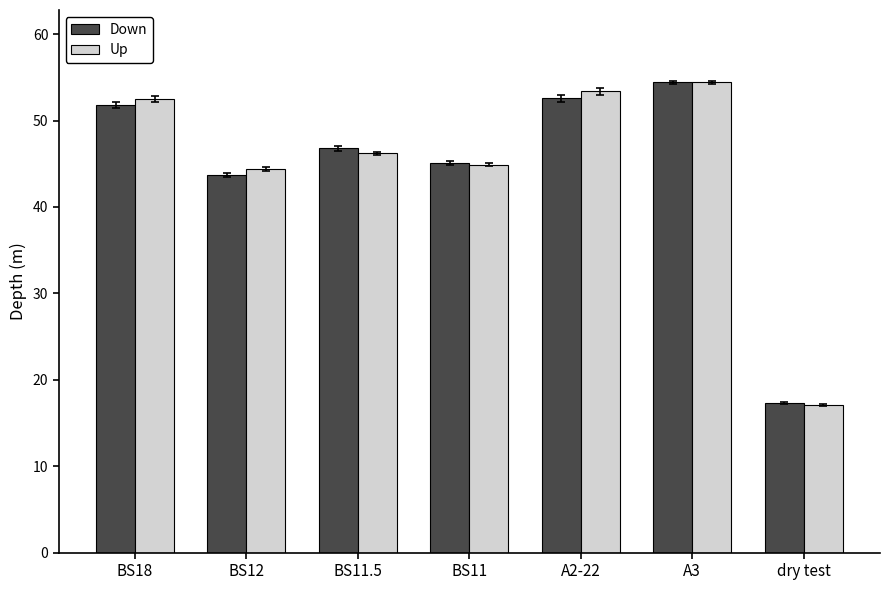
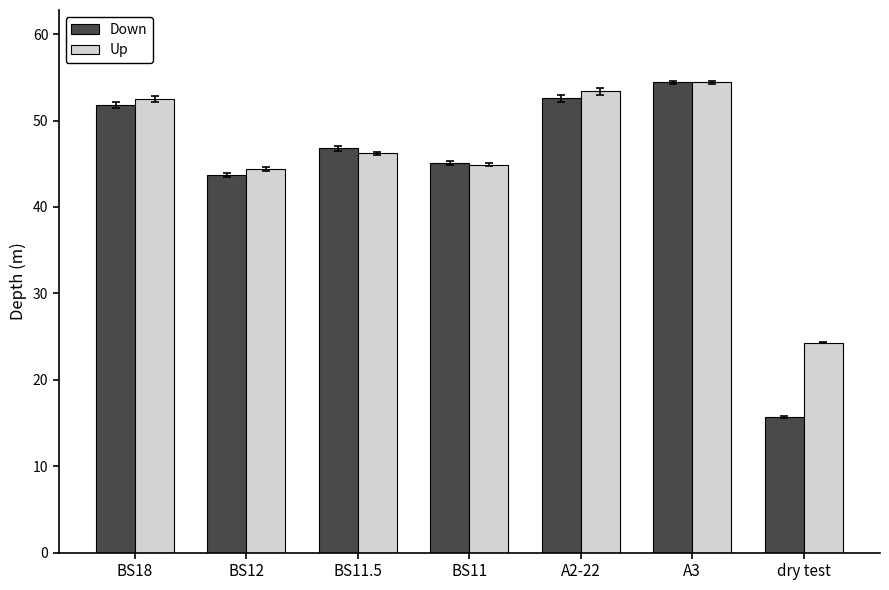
Down, dry test: 17 -> 16
Up, dry test: 17 -> 24
